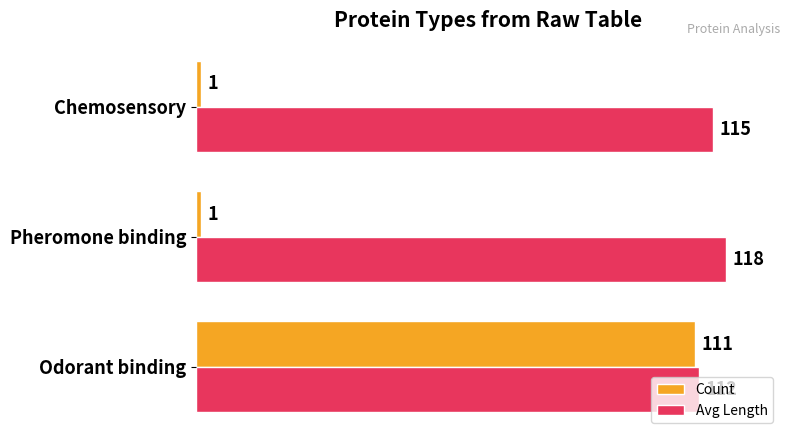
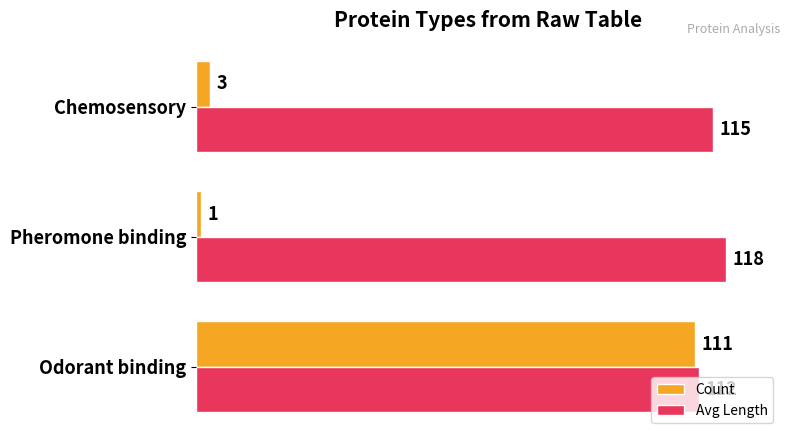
Count, Chemosensory: 1 -> 3
